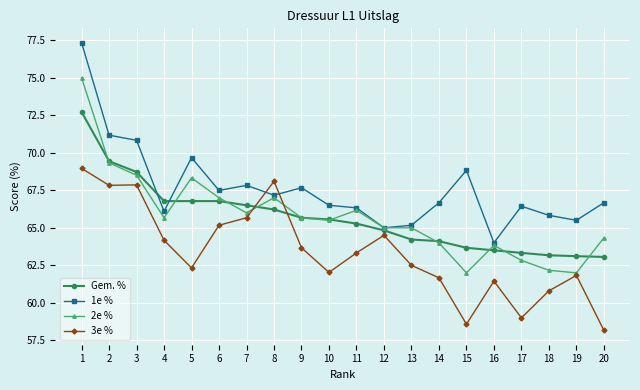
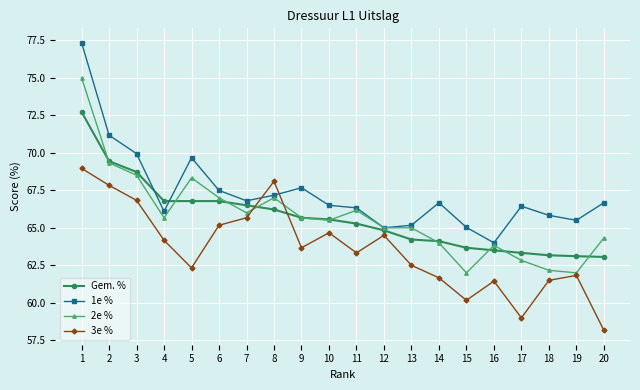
1e %, 3: 70.8 -> 69.9
3e %, 3: 67.9 -> 66.8
1e %, 7: 67.8 -> 66.8
3e %, 10: 62.0 -> 64.7
1e %, 15: 68.8 -> 65.0
3e %, 15: 58.6 -> 60.2
3e %, 18: 60.8 -> 61.5
